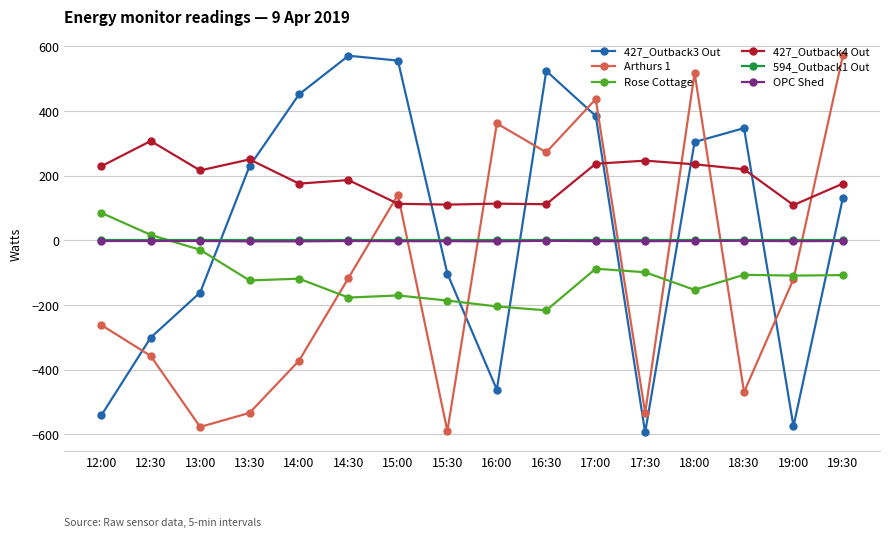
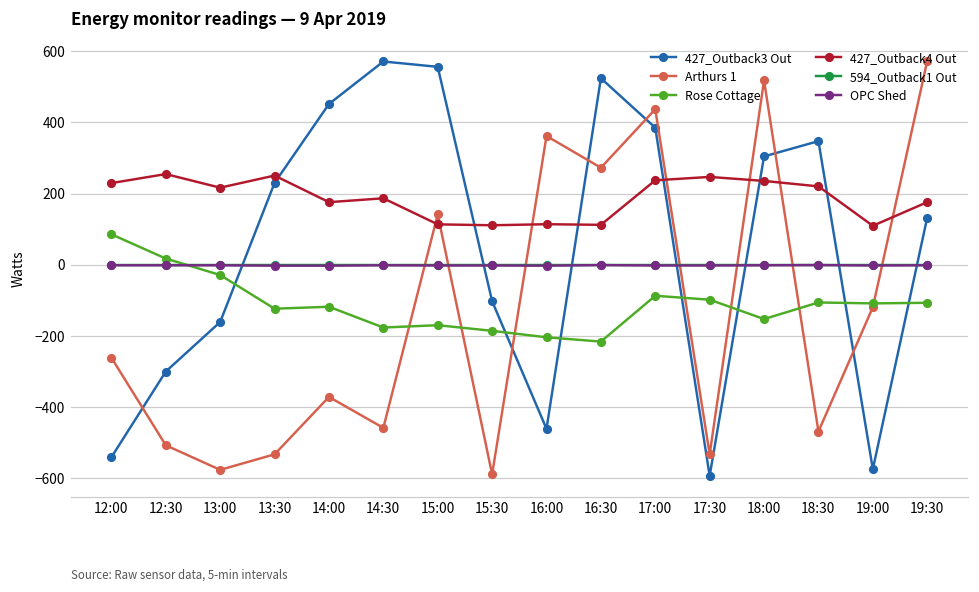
Arthurs 1, 12:30: -360 -> -510
427_Outback4 Out, 12:30: 310 -> 250
Arthurs 1, 14:30: -120 -> -460
